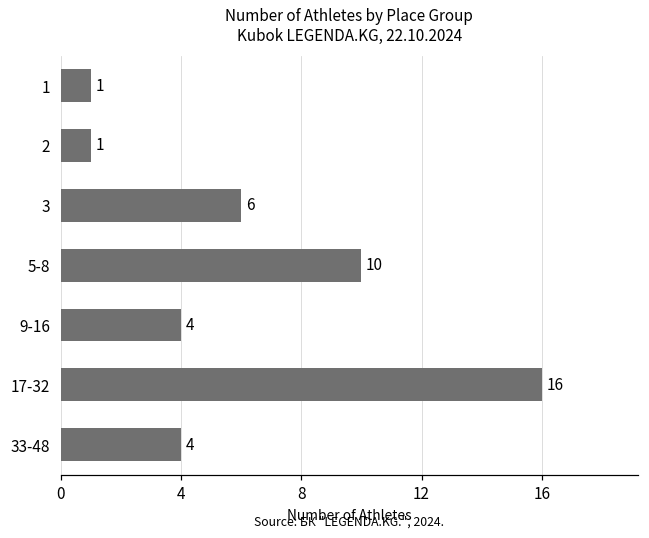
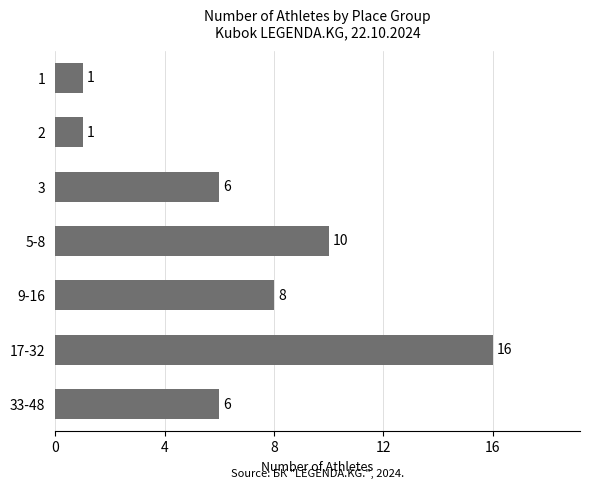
9-16: 4 -> 8
33-48: 4 -> 6
